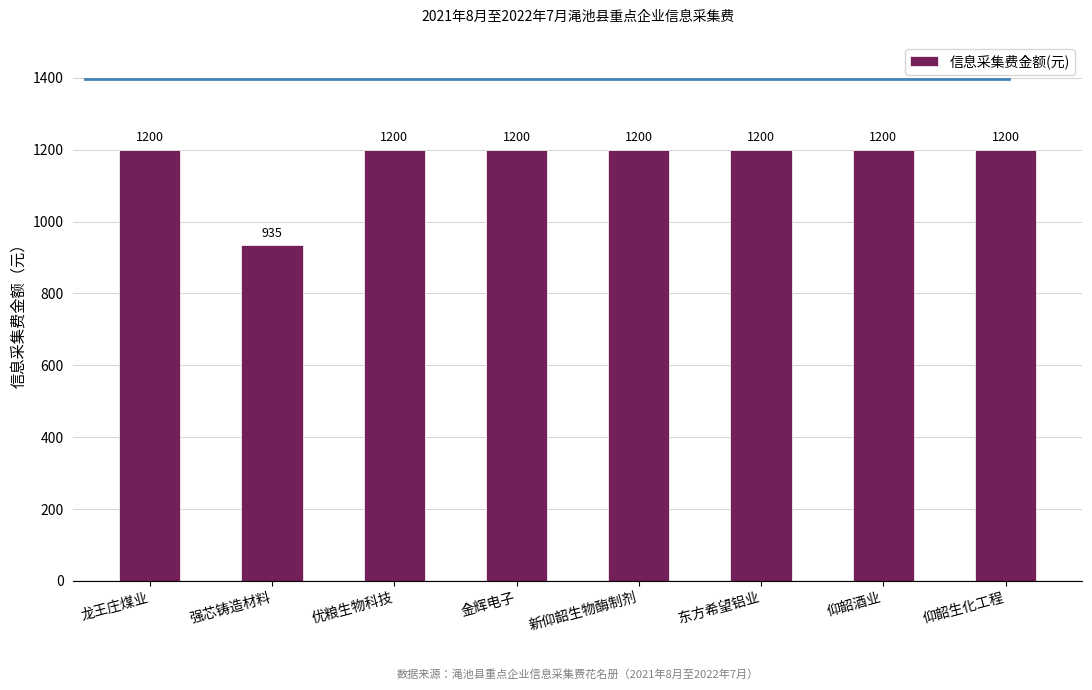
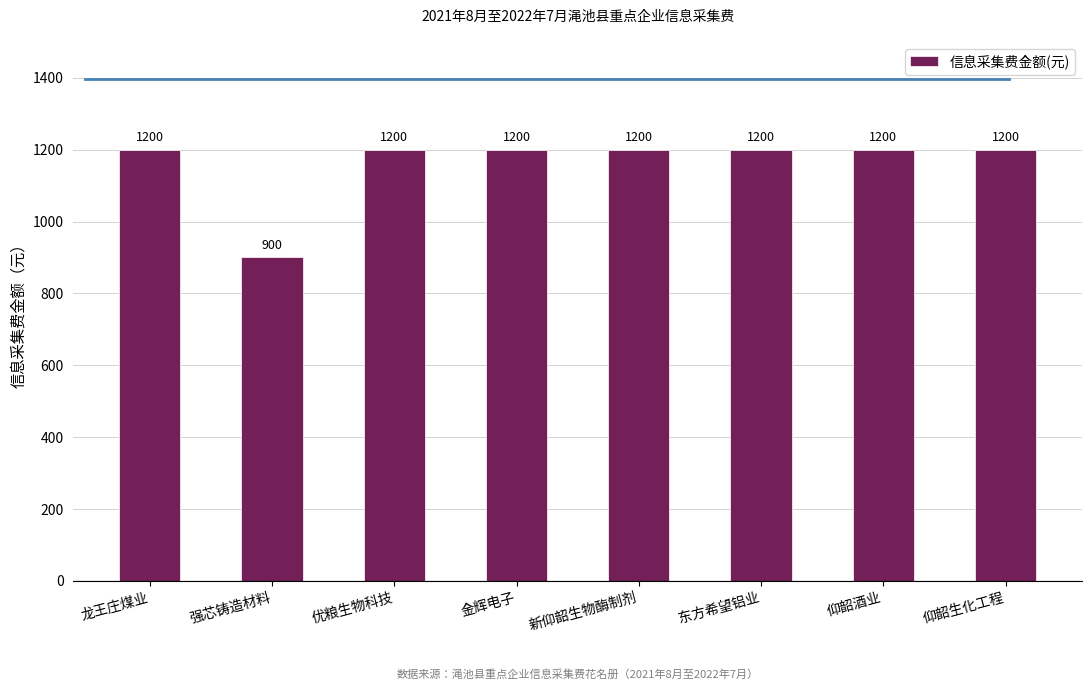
强芯铸造材料: 935 -> 900
